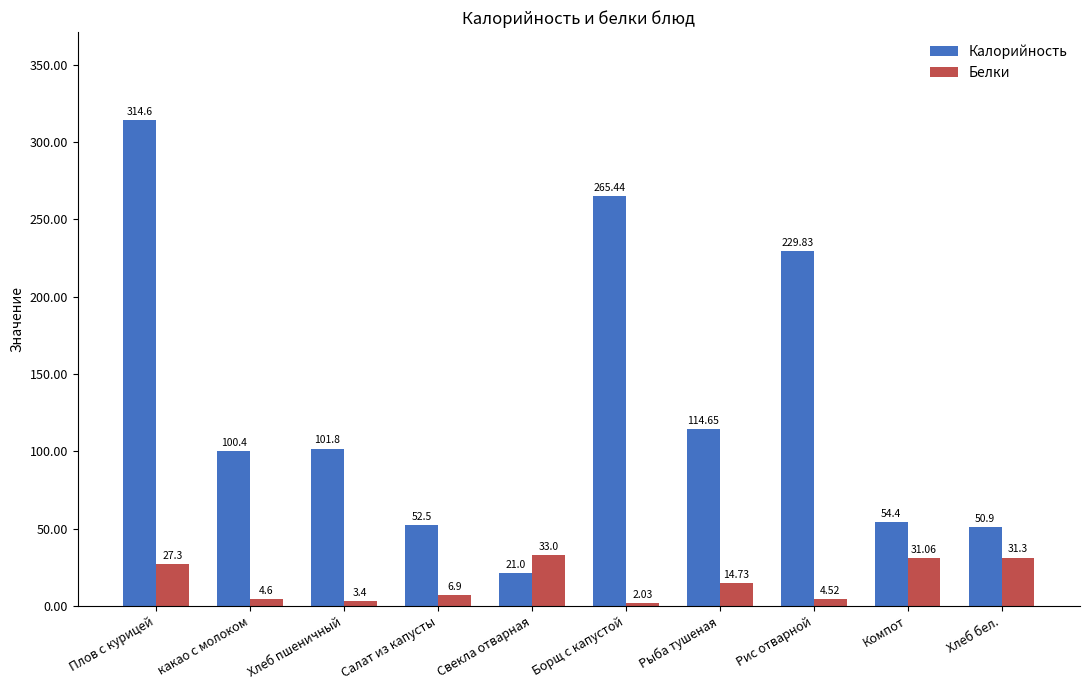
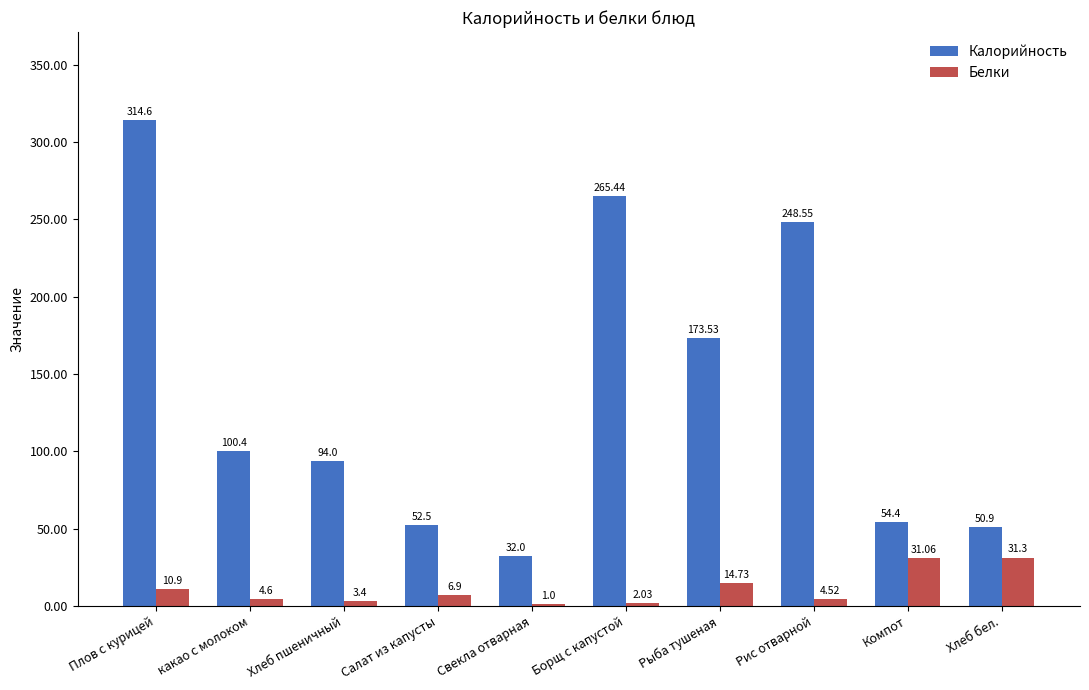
Белки, Плов с курицей: 27.3 -> 10.9
Калорийность, Хлеб пшеничный: 101.8 -> 94.0
Калорийность, Свекла отварная: 21.0 -> 32.0
Белки, Свекла отварная: 33.0 -> 1.0
Калорийность, Рыба тушеная: 114.65 -> 173.53
Калорийность, Рис отварной: 229.83 -> 248.55
